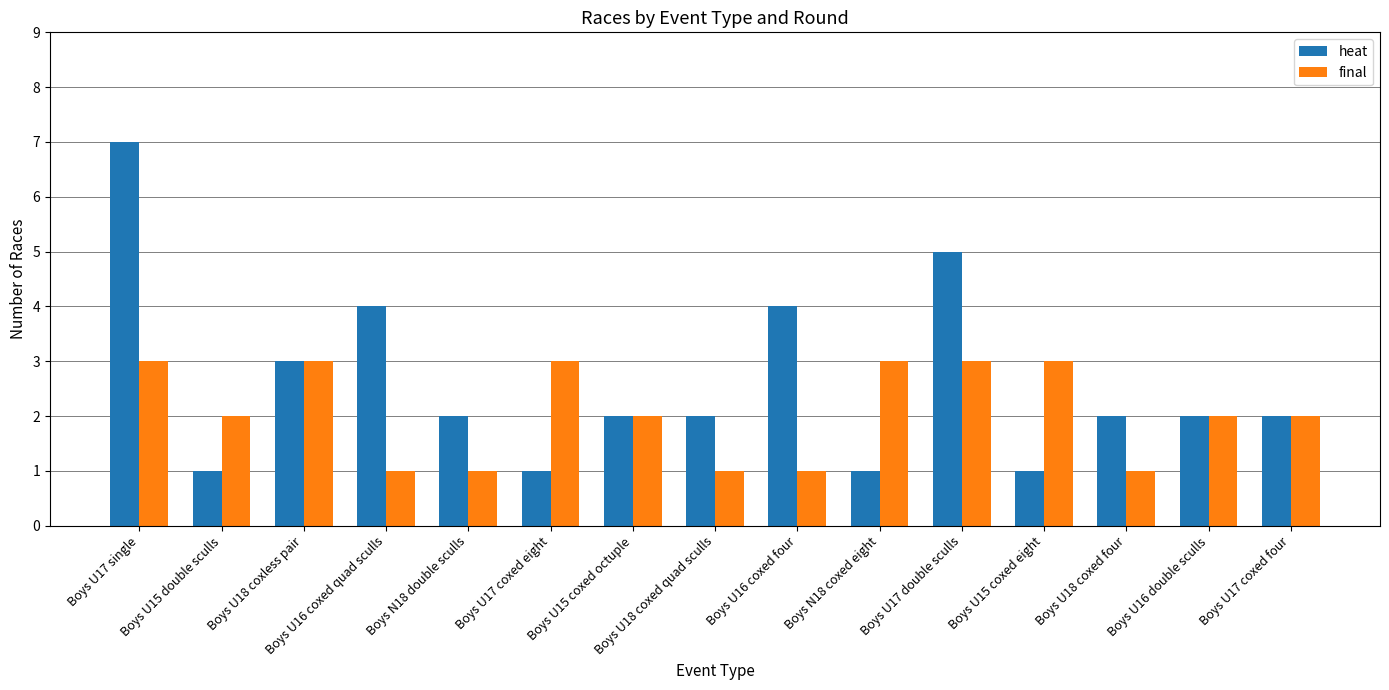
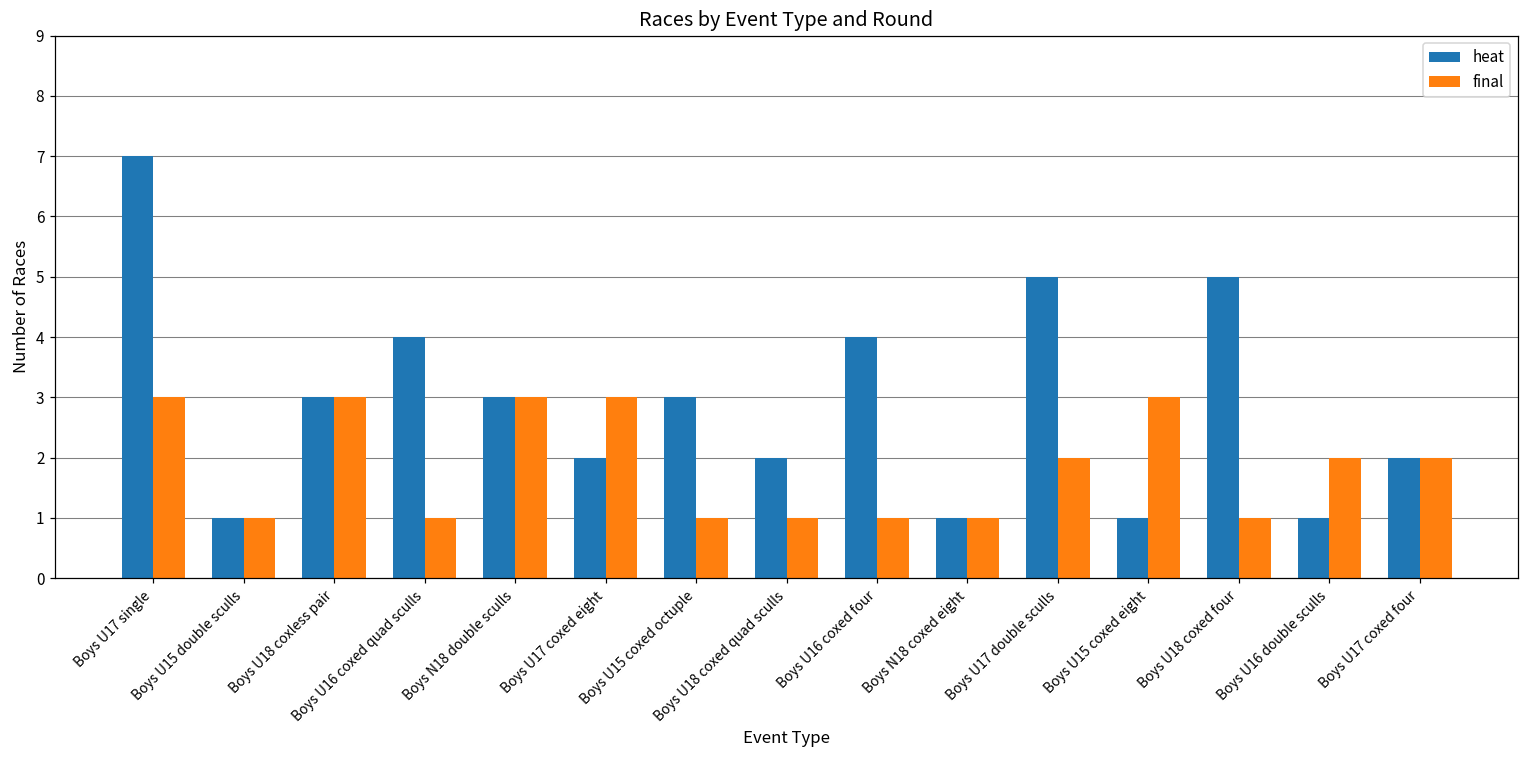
final, Boys U15 double sculls: 2 -> 1
heat, Boys N18 double sculls: 2 -> 3
final, Boys N18 double sculls: 1 -> 3
heat, Boys U17 coxed eight: 1 -> 2
heat, Boys U15 coxed octuple: 2 -> 3
final, Boys U15 coxed octuple: 2 -> 1
final, Boys N18 coxed eight: 3 -> 1
final, Boys U17 double sculls: 3 -> 2
heat, Boys U18 coxed four: 2 -> 5
heat, Boys U16 double sculls: 2 -> 1
